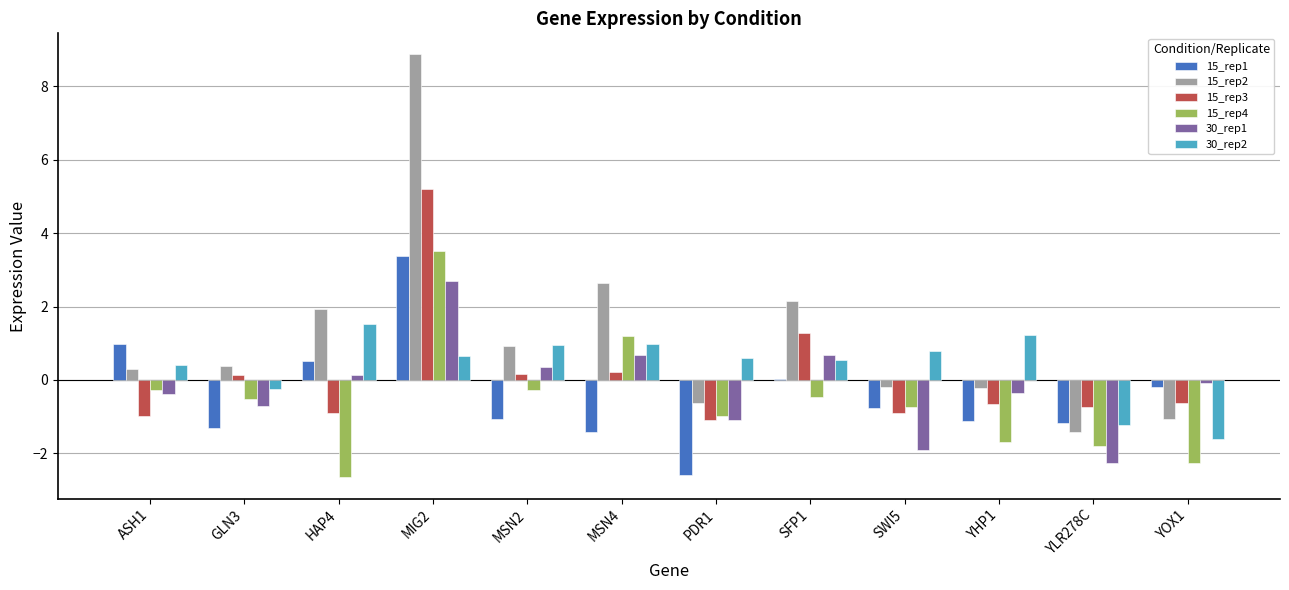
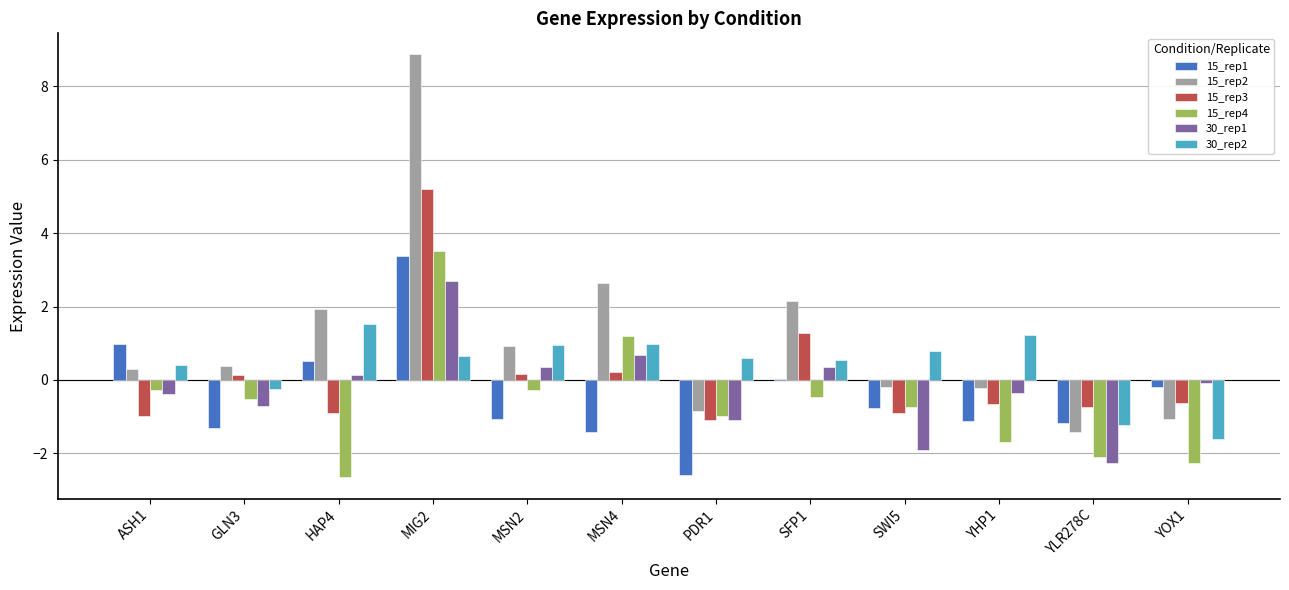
15_rep2, PDR1: -0.6 -> -0.8
30_rep1, SFP1: 0.7 -> 0.4
15_rep4, YLR278C: -1.8 -> -2.1
